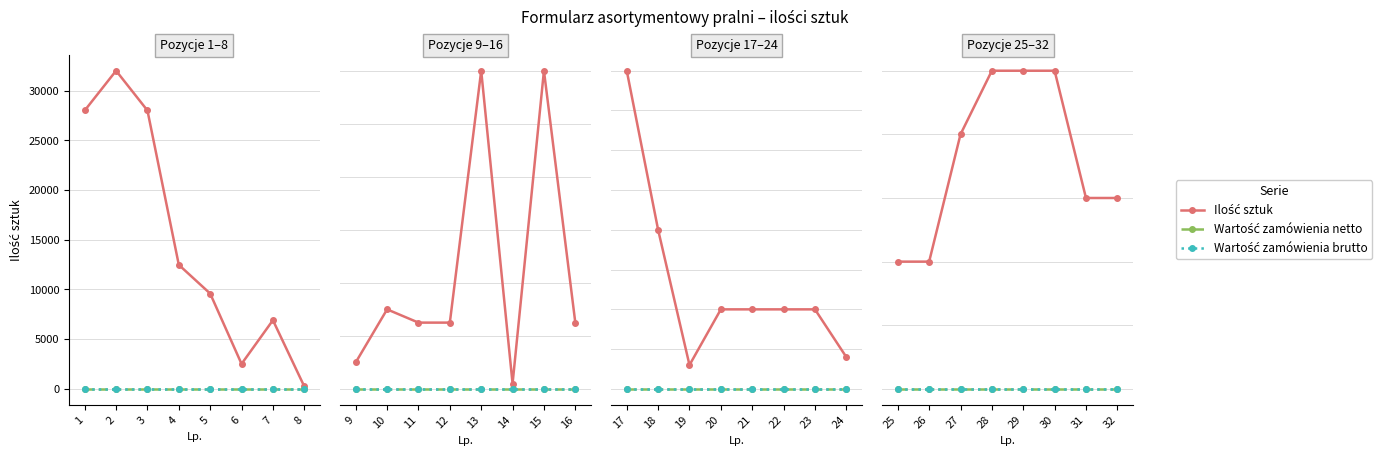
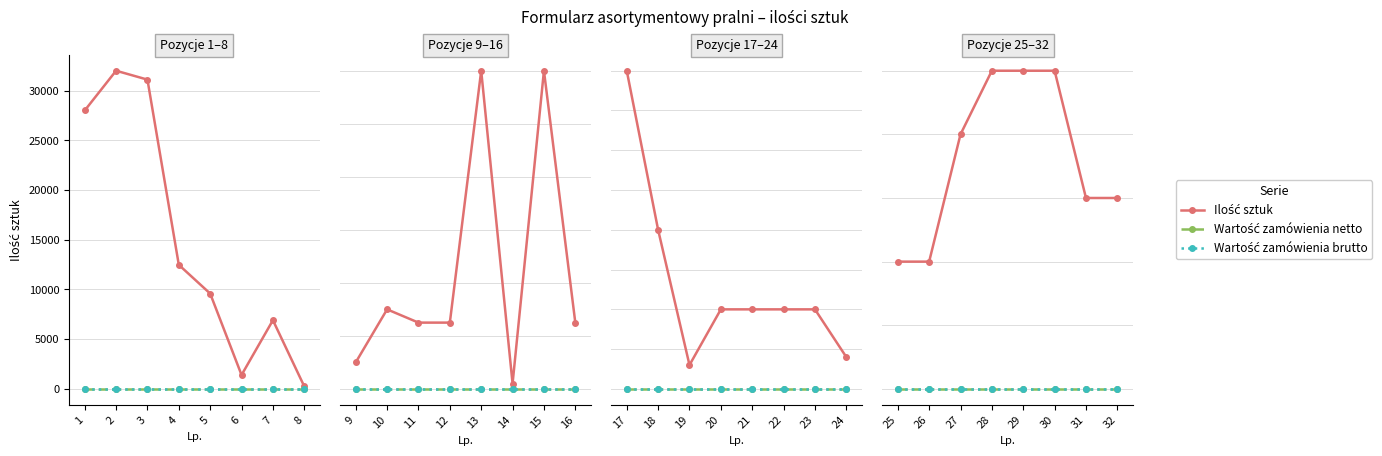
Pozycje 1–8, Ilość sztuk, 3: 28000 -> 31000
Pozycje 1–8, Ilość sztuk, 6: 3000 -> 1000
